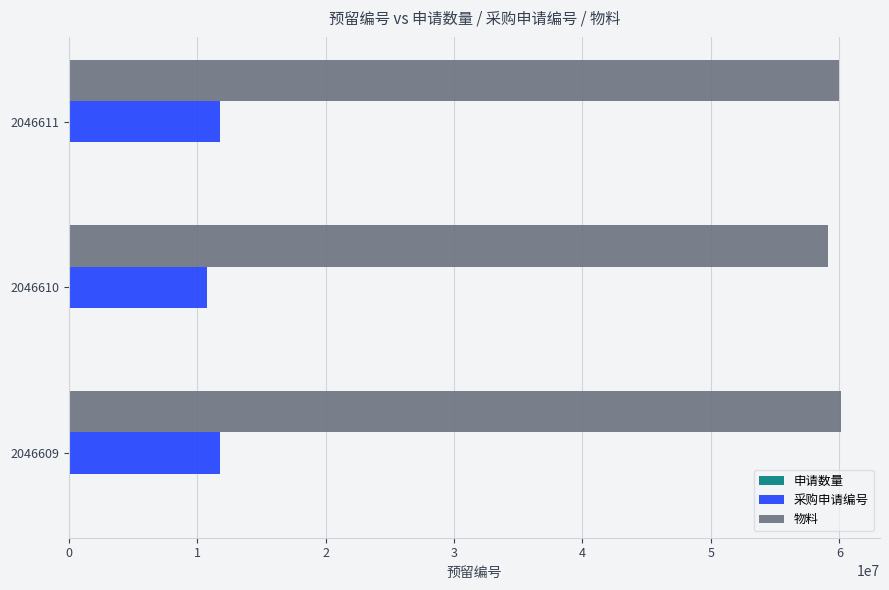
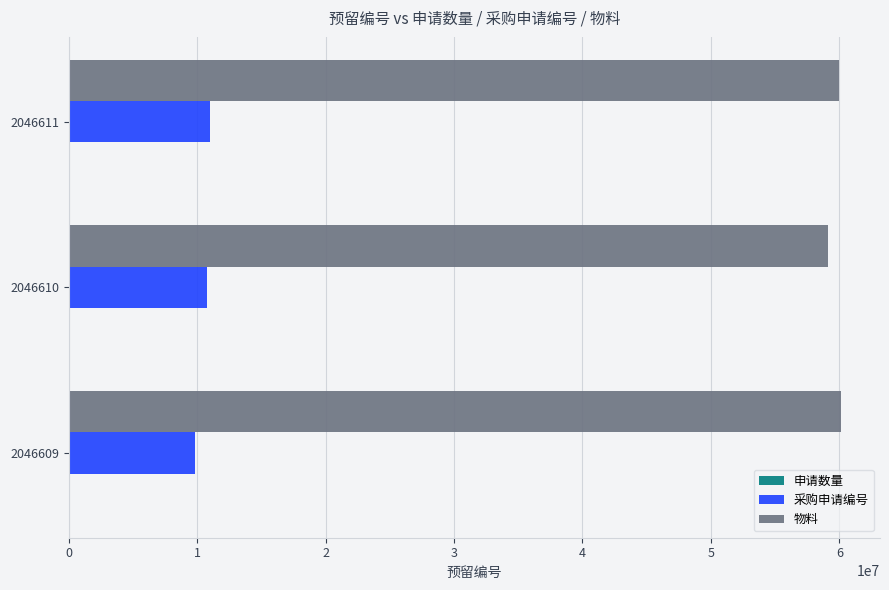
采购申请编号, 2046611: 11800000 -> 11000000
采购申请编号, 2046609: 11800000 -> 9900000
